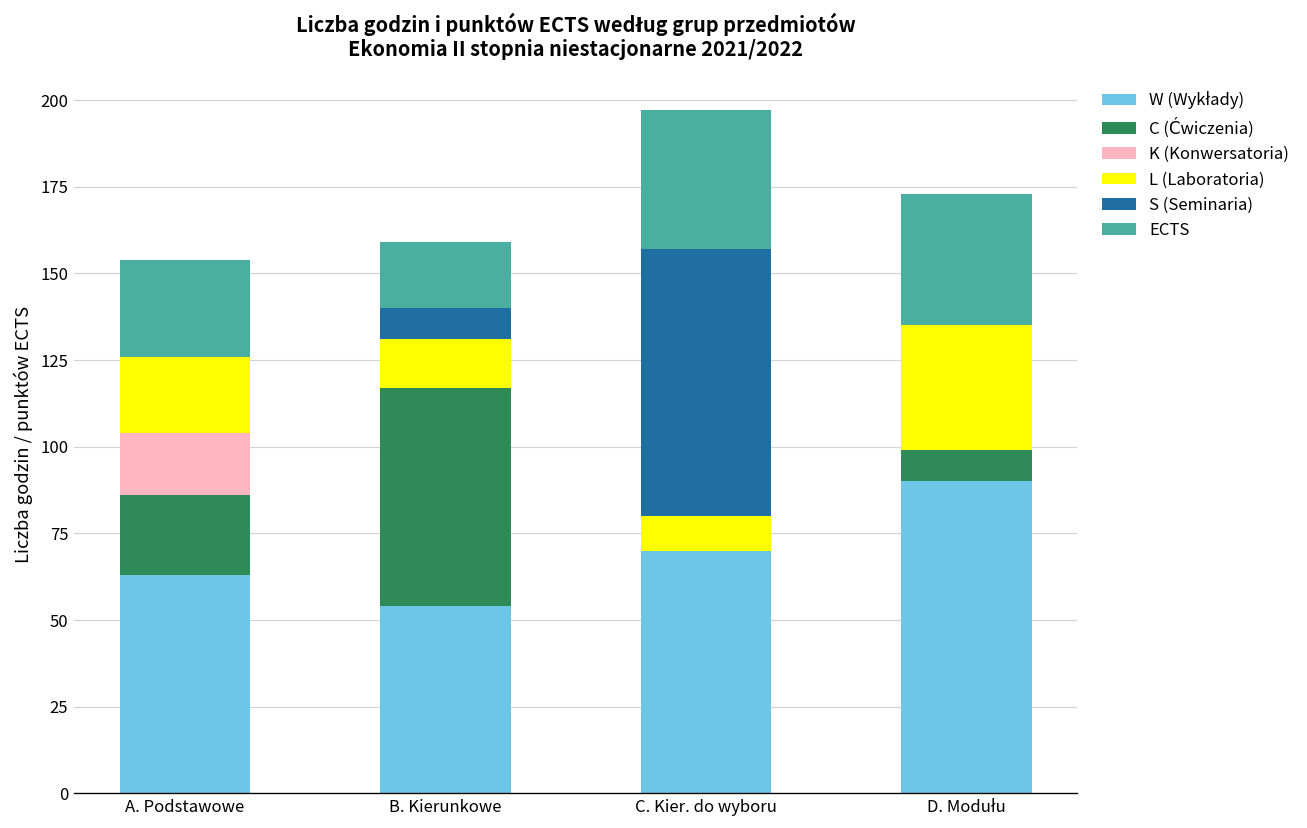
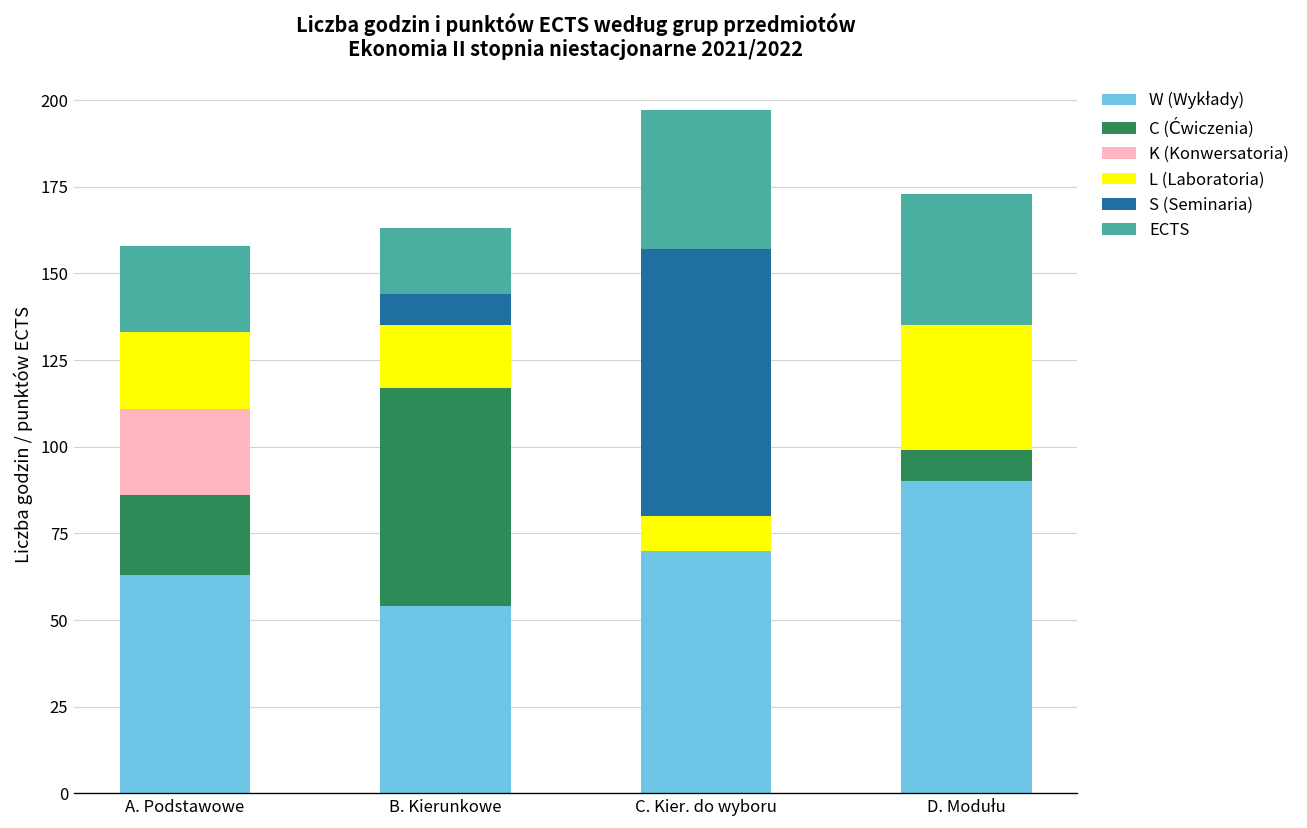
K (Konwersatoria), A. Podstawowe: 18 -> 25
ECTS, A. Podstawowe: 28 -> 25
L (Laboratoria), B. Kierunkowe: 14 -> 18
